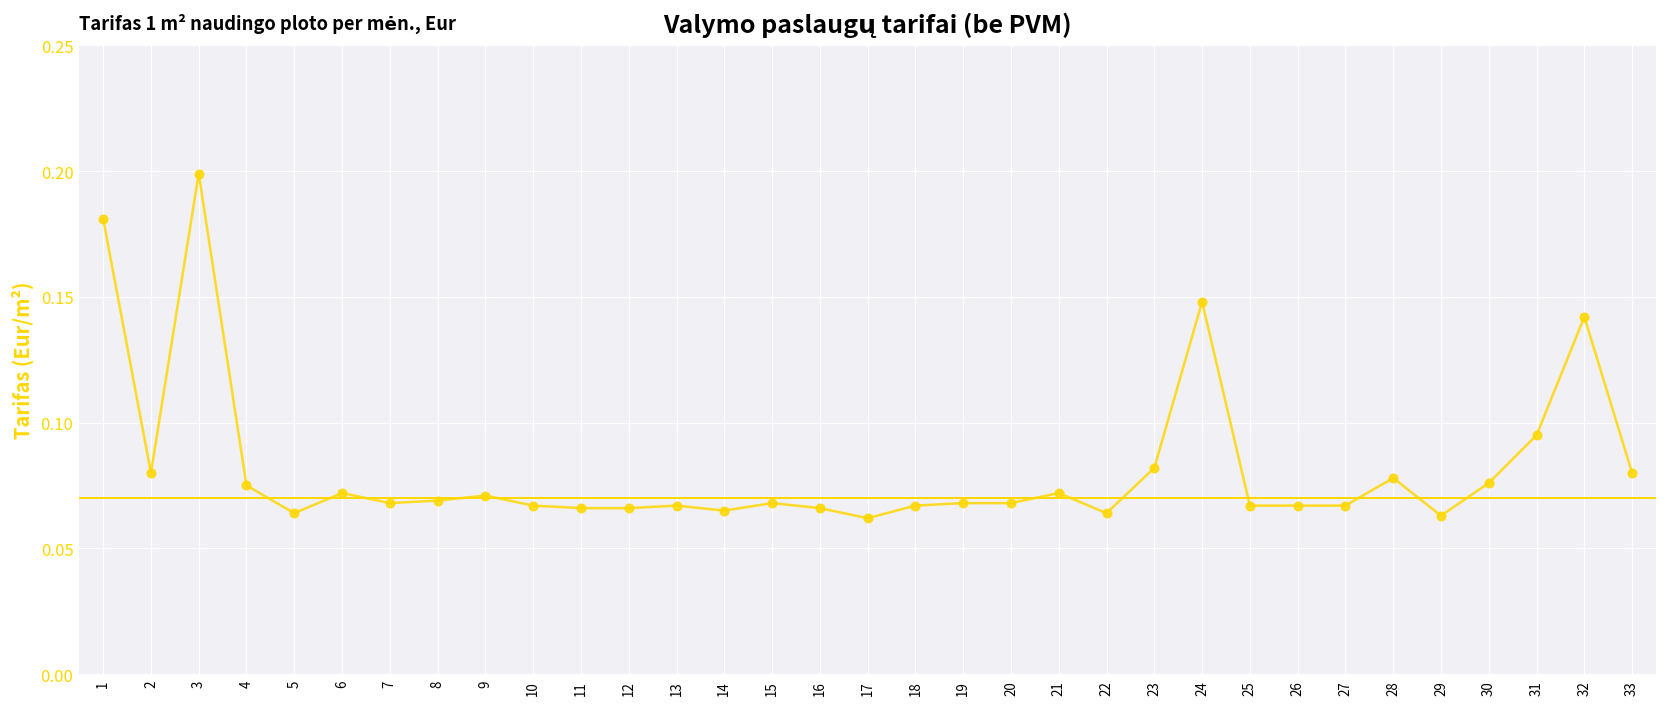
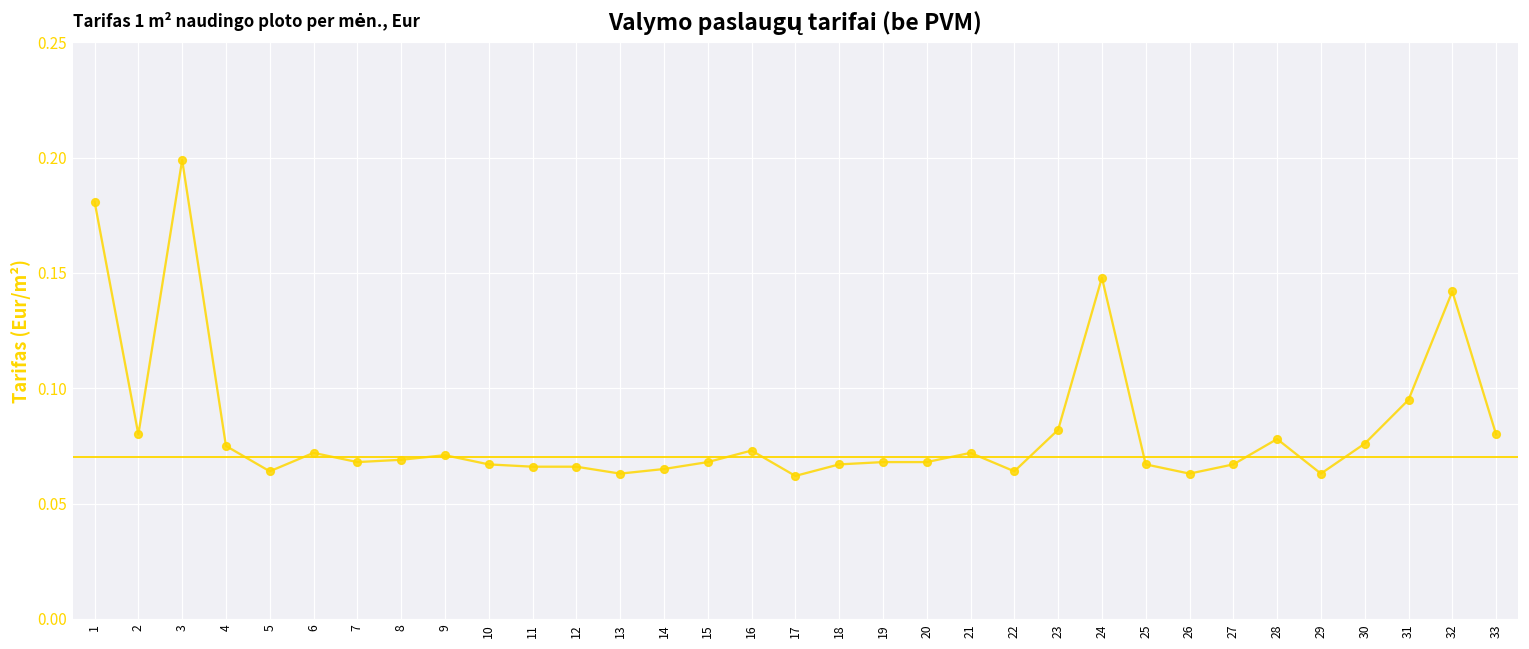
13: 0.067 -> 0.063
16: 0.066 -> 0.073
26: 0.067 -> 0.063
